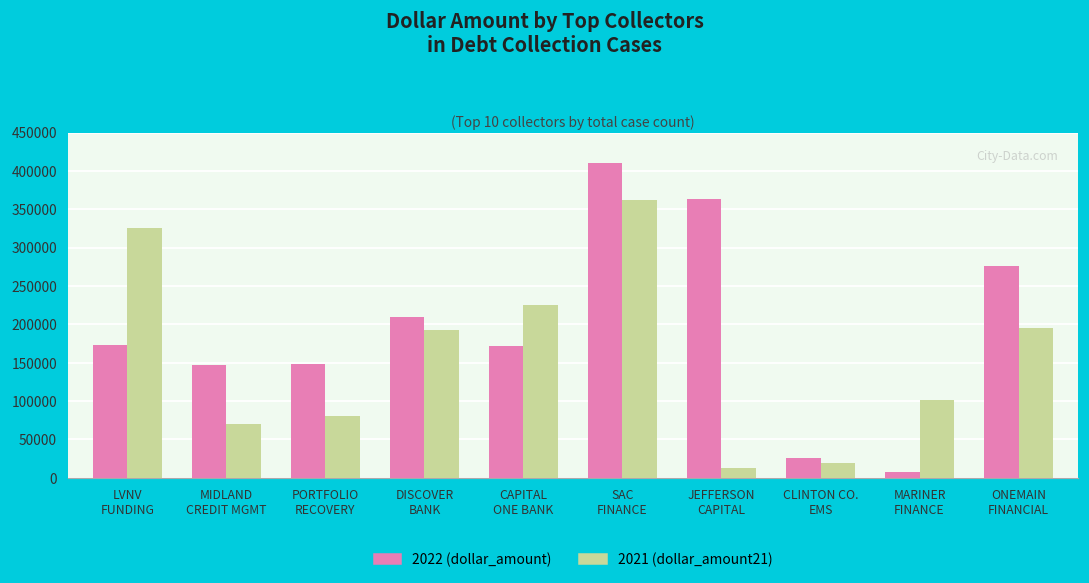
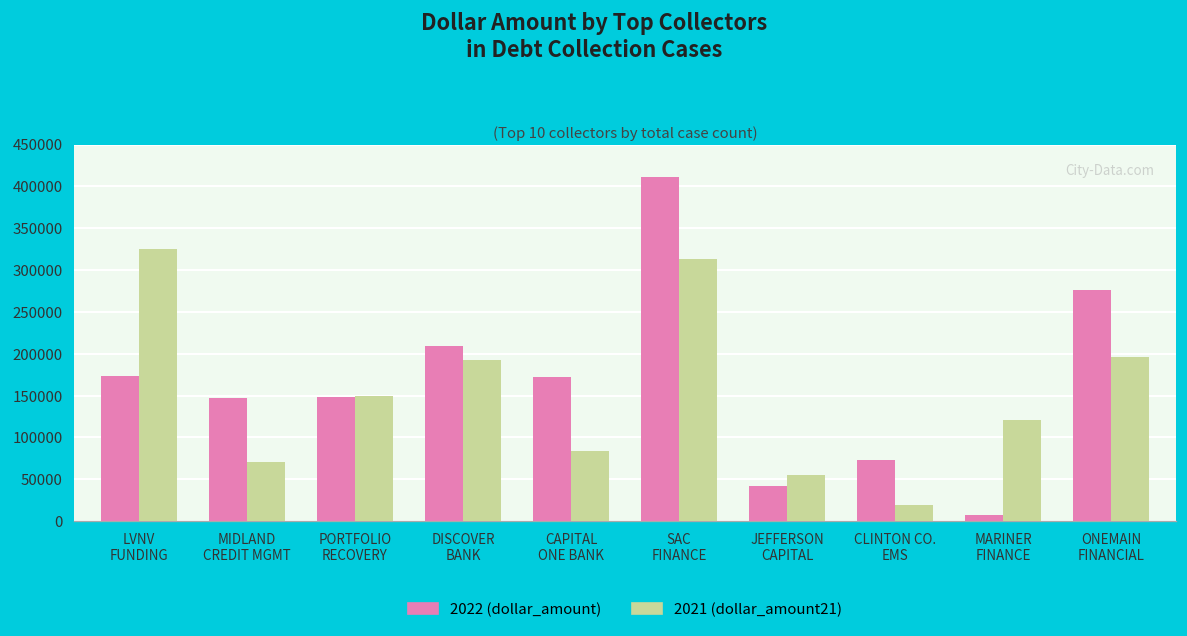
2021 (dollar_amount21), PORTFOLIO RECOVERY: 80000 -> 150000
2021 (dollar_amount21), CAPITAL ONE BANK: 230000 -> 80000
2021 (dollar_amount21), SAC FINANCE: 360000 -> 310000
2022 (dollar_amount), JEFFERSON CAPITAL: 360000 -> 40000
2021 (dollar_amount21), JEFFERSON CAPITAL: 10000 -> 60000
2022 (dollar_amount), CLINTON CO. EMS: 30000 -> 70000
2021 (dollar_amount21), MARINER FINANCE: 100000 -> 120000
